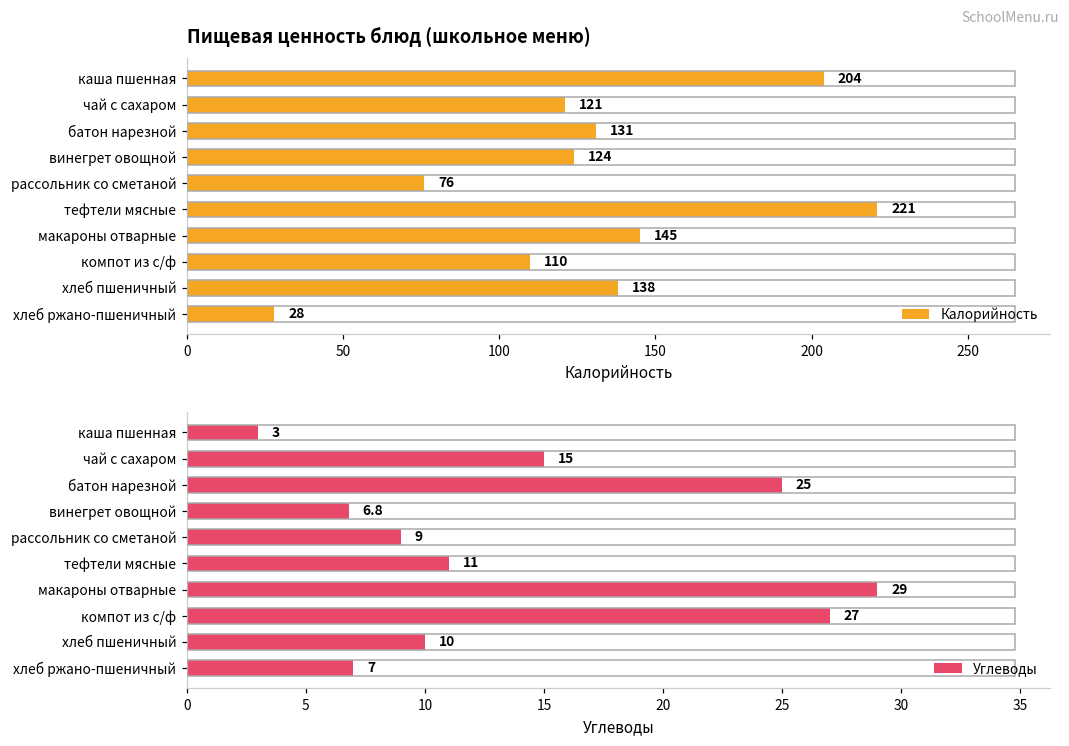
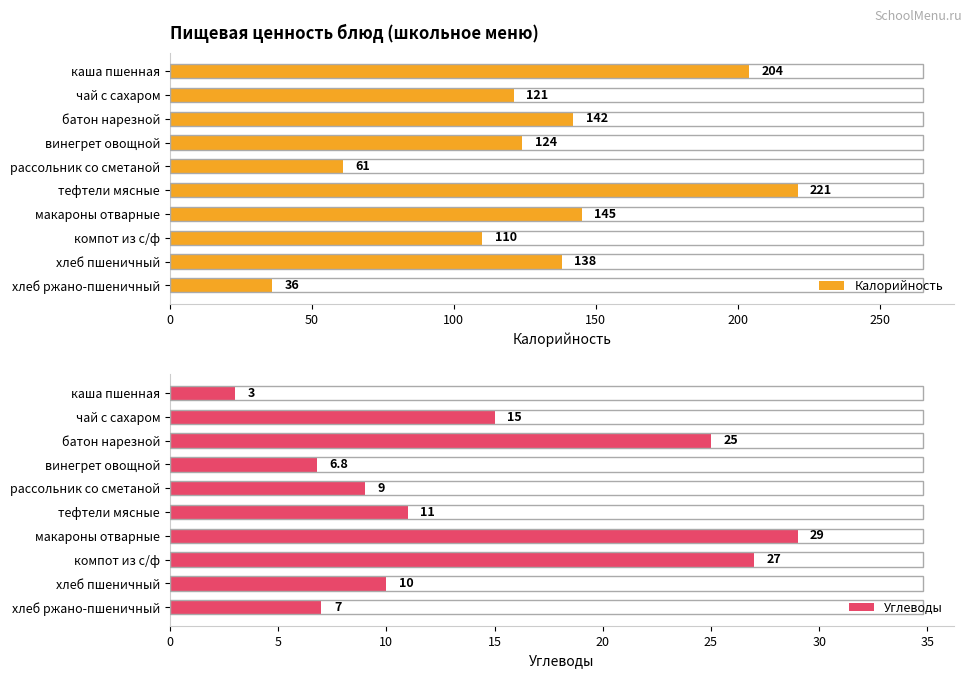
Пищевая ценность блюд (школьное меню), батон нарезной: 131 -> 142
Пищевая ценность блюд (школьное меню), рассольник со сметаной: 76 -> 61
Пищевая ценность блюд (школьное меню), хлеб ржано-пшеничный: 28 -> 36
